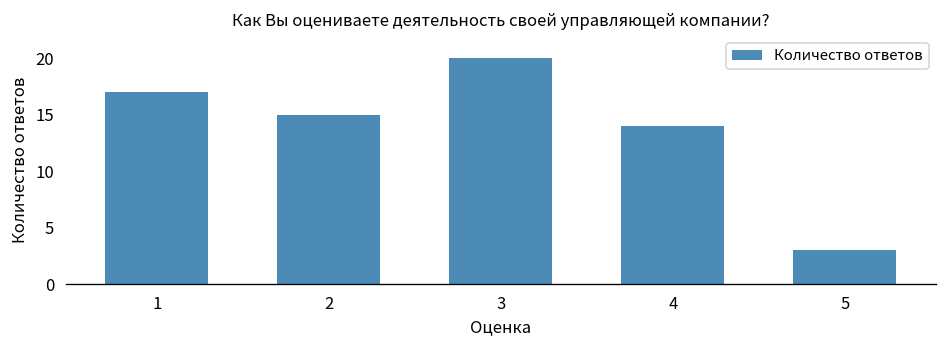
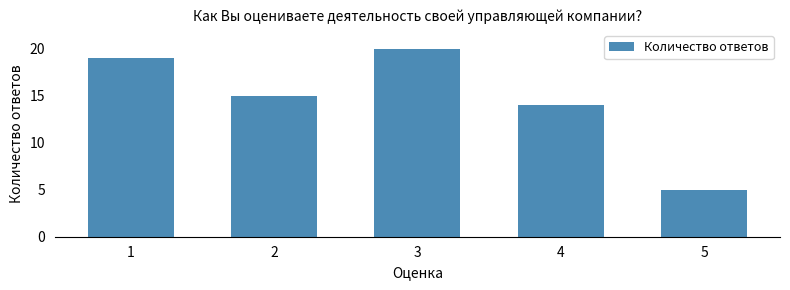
1: 17 -> 19
5: 3 -> 5
